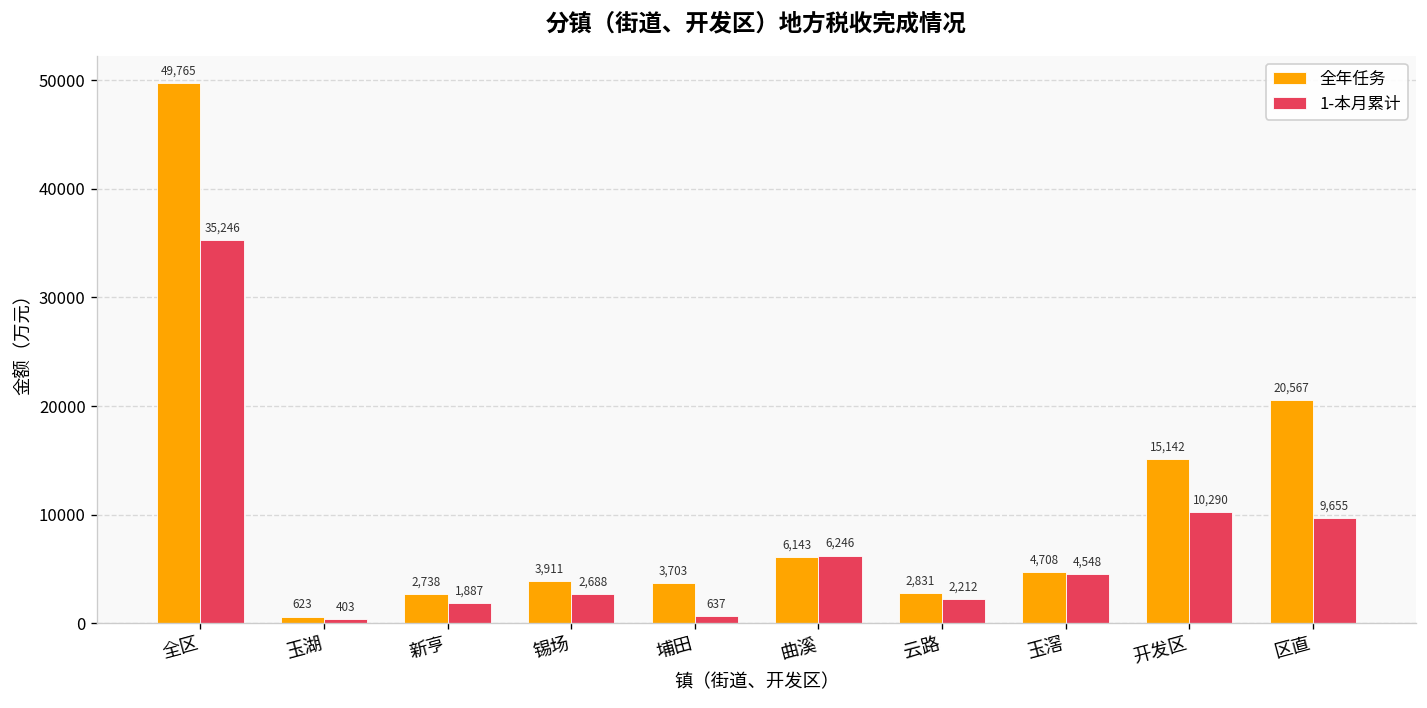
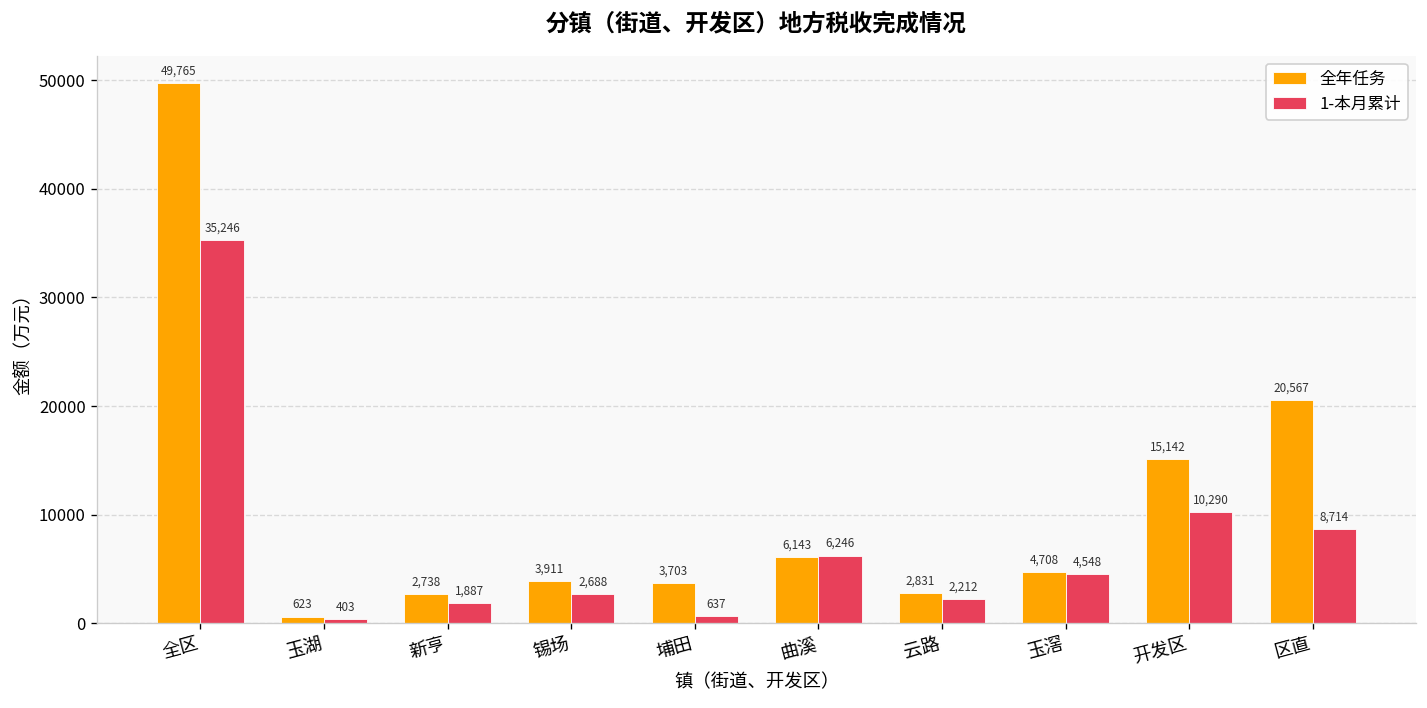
1-本月累计, 区直: 9,655 -> 8,714
